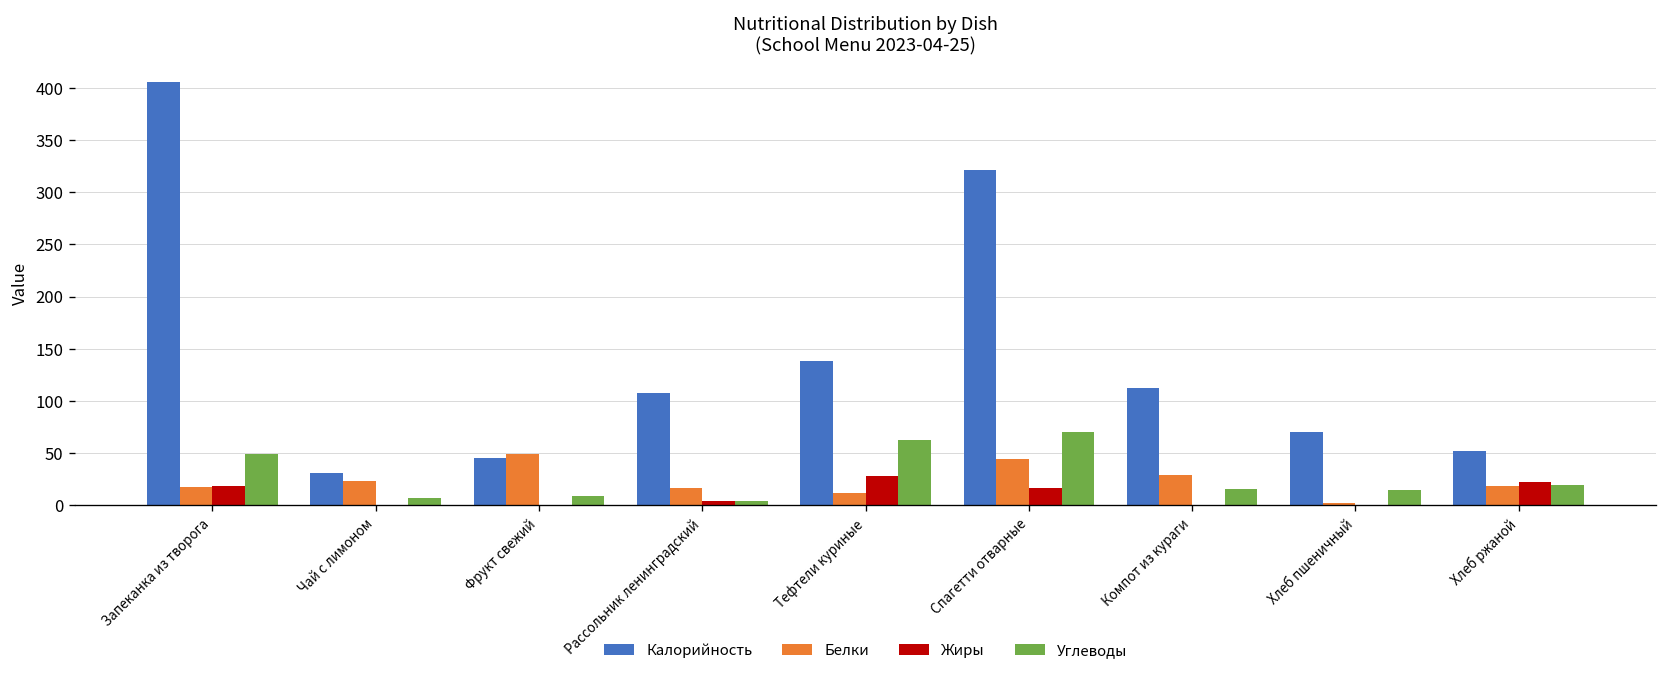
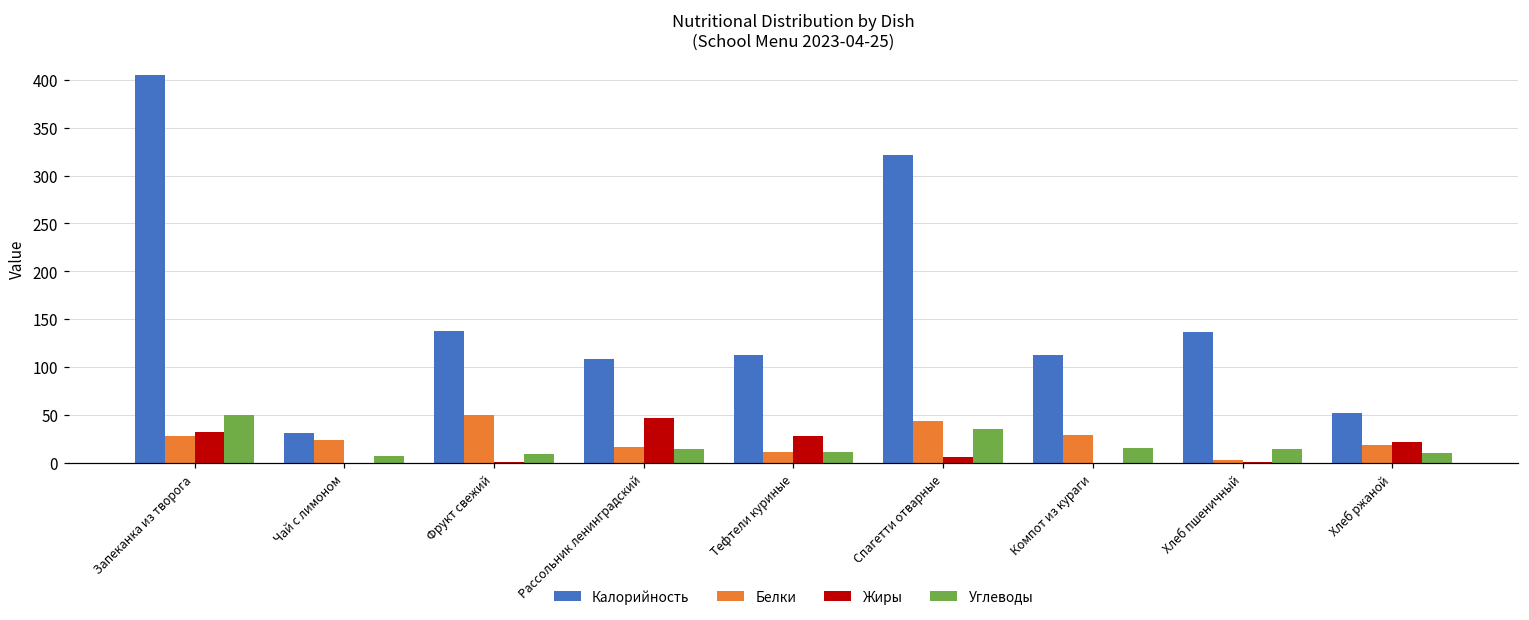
Белки, Запеканка из творога: 20 -> 30
Жиры, Запеканка из творога: 20 -> 30
Калорийность, Фрукт свежий: 50 -> 140
Жиры, Рассольник ленинградский: 0 -> 50
Углеводы, Рассольник ленинградский: 0 -> 10
Калорийность, Тефтели куриные: 140 -> 110
Углеводы, Тефтели куриные: 60 -> 10
Жиры, Спагетти отварные: 20 -> 10
Углеводы, Спагетти отварные: 70 -> 40
Калорийность, Хлеб пшеничный: 70 -> 140
Углеводы, Хлеб ржаной: 20 -> 10
